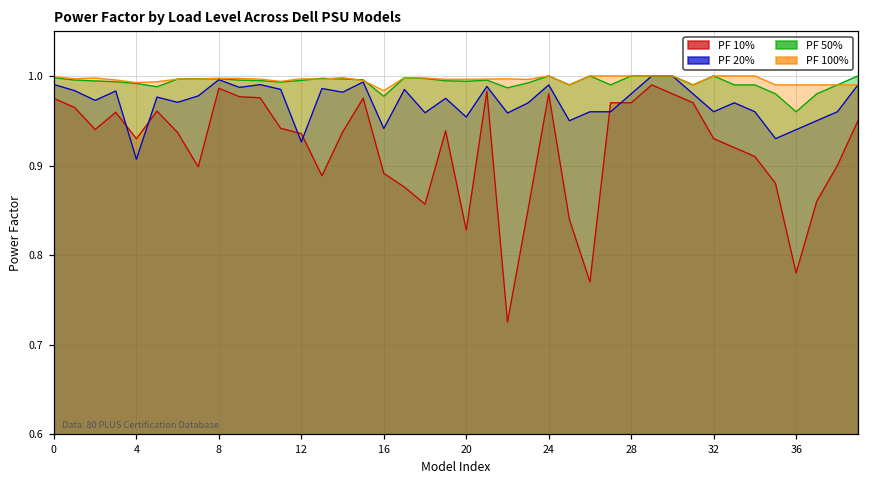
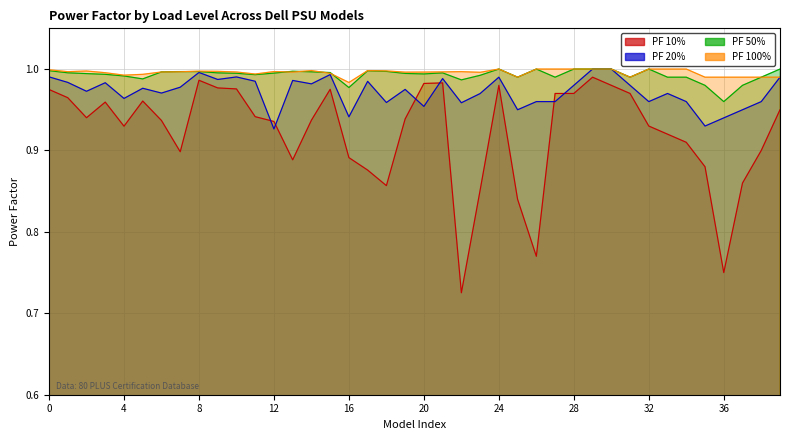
PF 20%, 4: 0.91 -> 0.96
PF 10%, 20: 0.83 -> 0.98
PF 10%, 36: 0.78 -> 0.75
